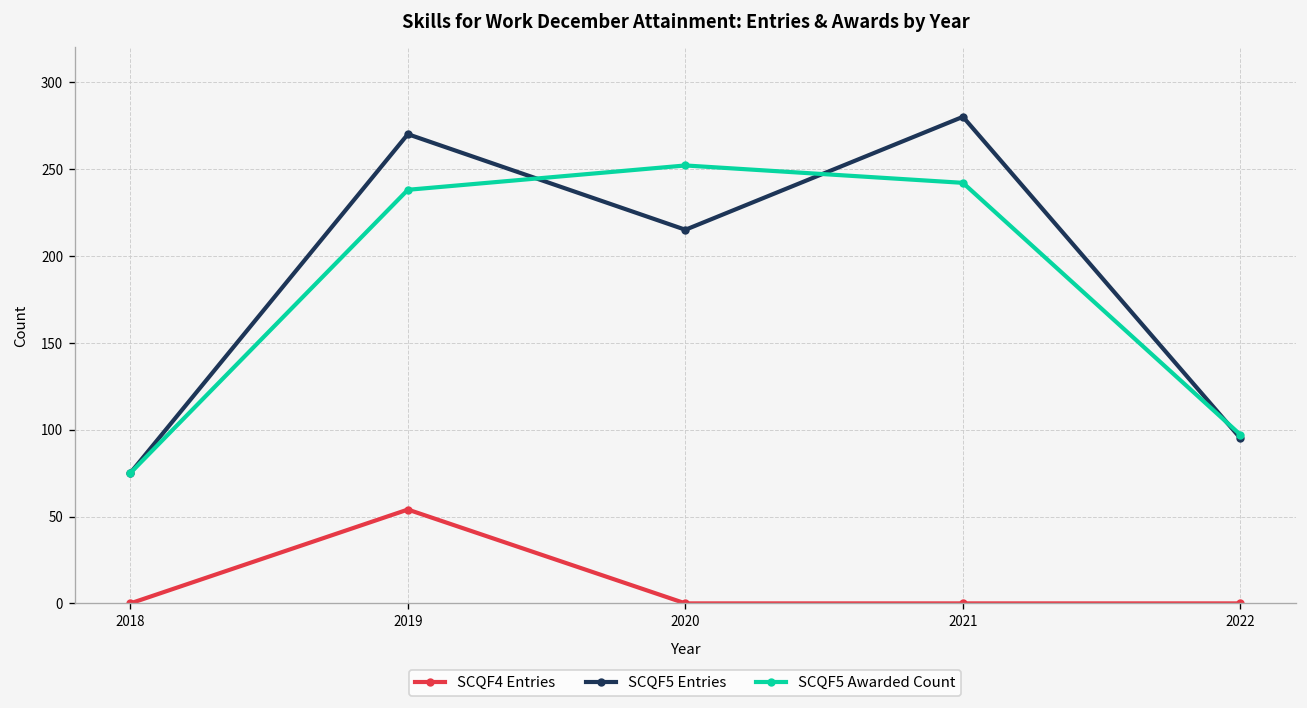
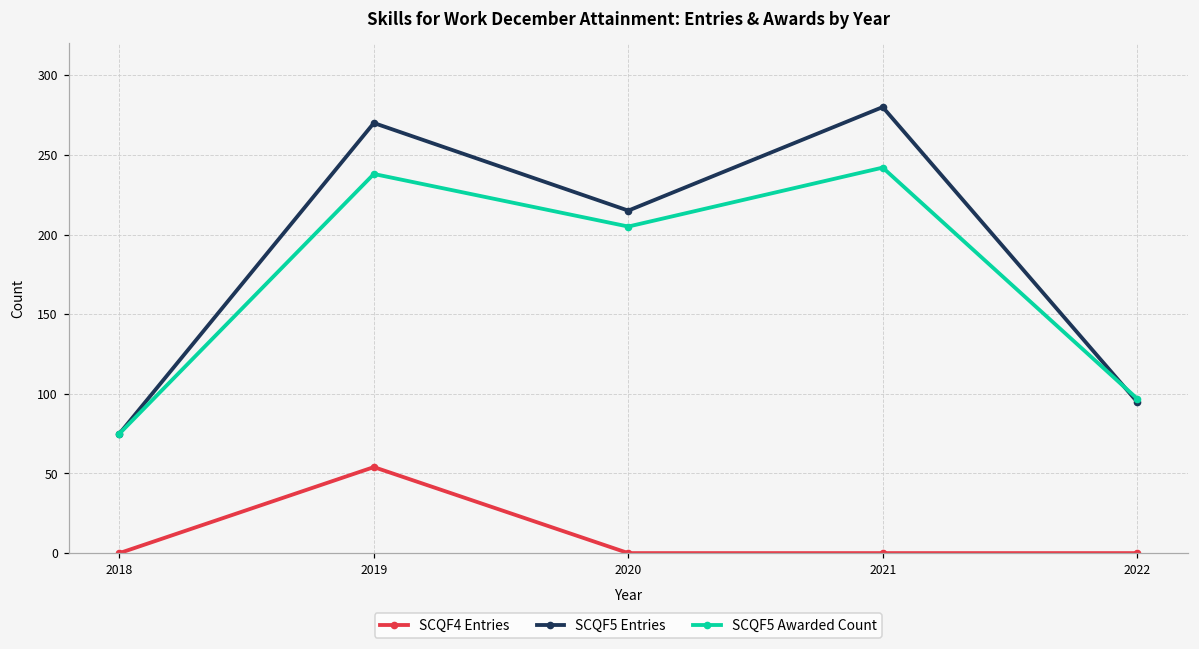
SCQF5 Awarded Count, 2020: 252 -> 205
